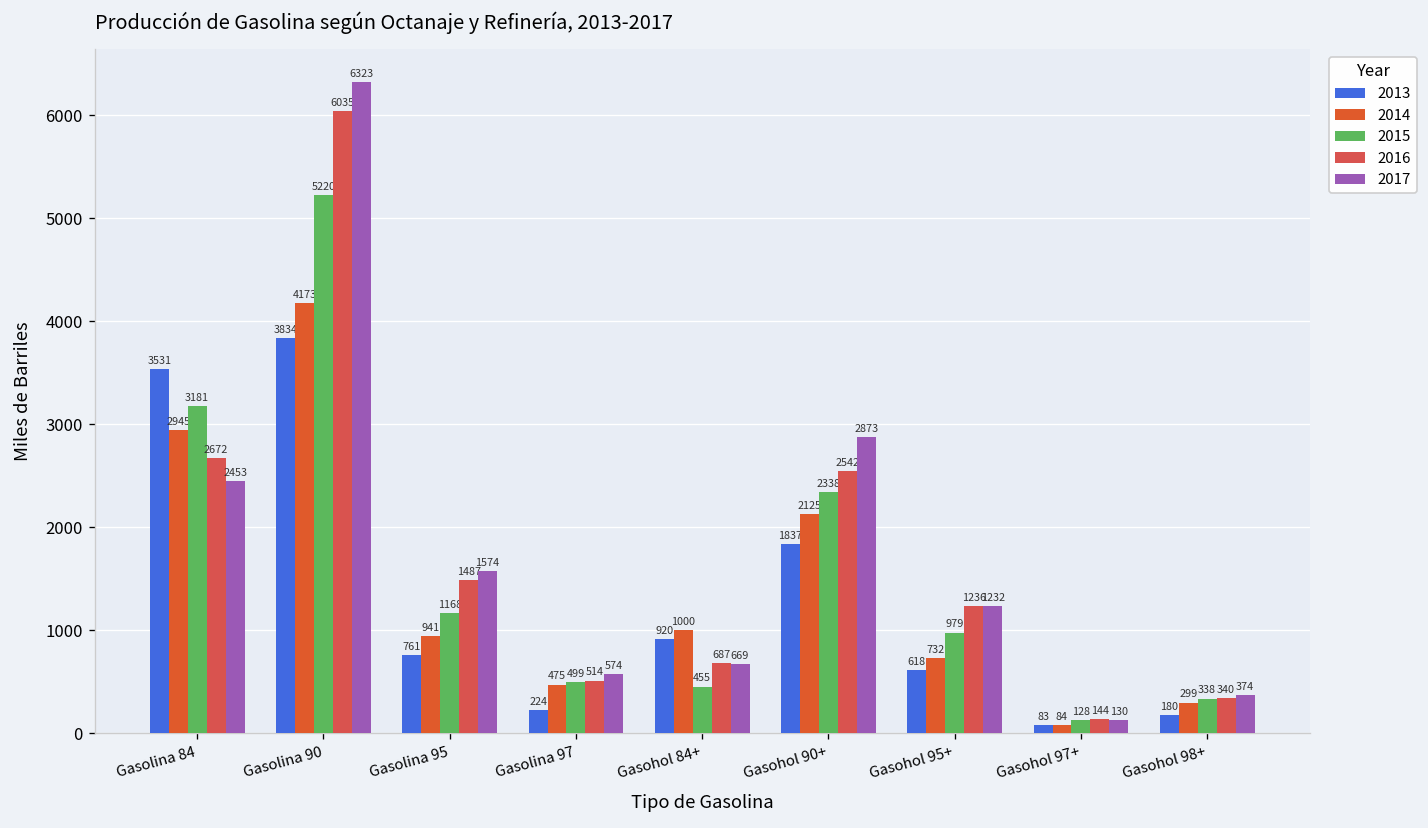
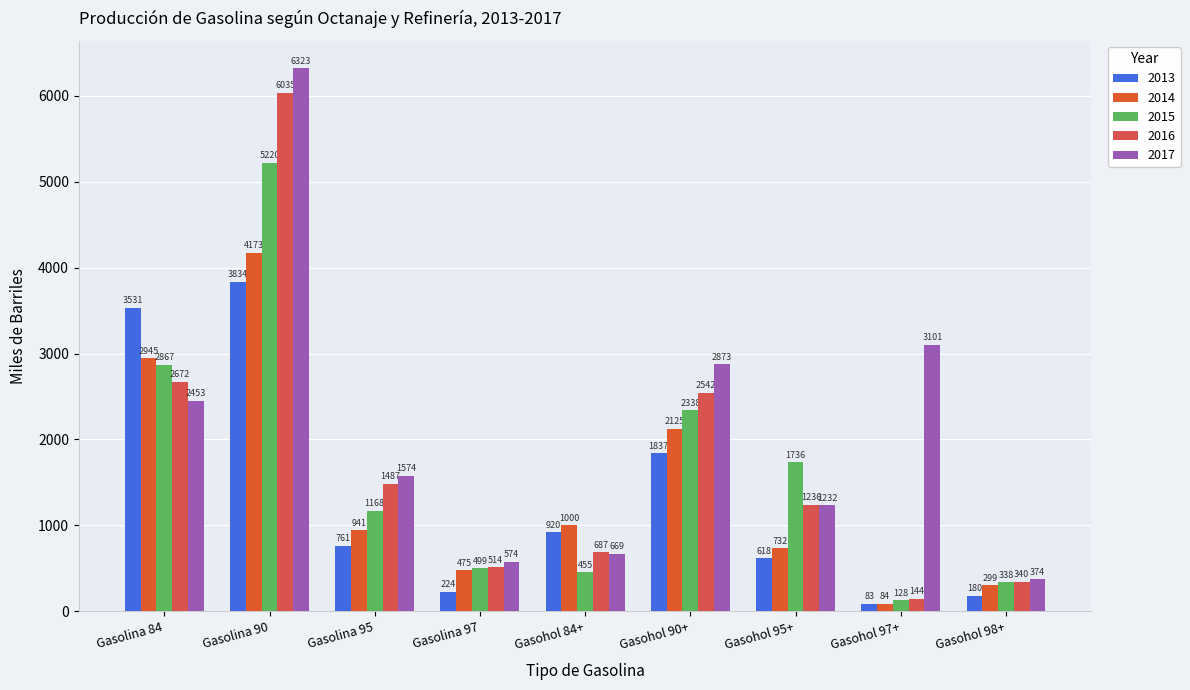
2015, Gasolina 84: 3181 -> 2867
2015, Gasohol 95+: 979 -> 1736
2017, Gasohol 97+: 130 -> 3101
